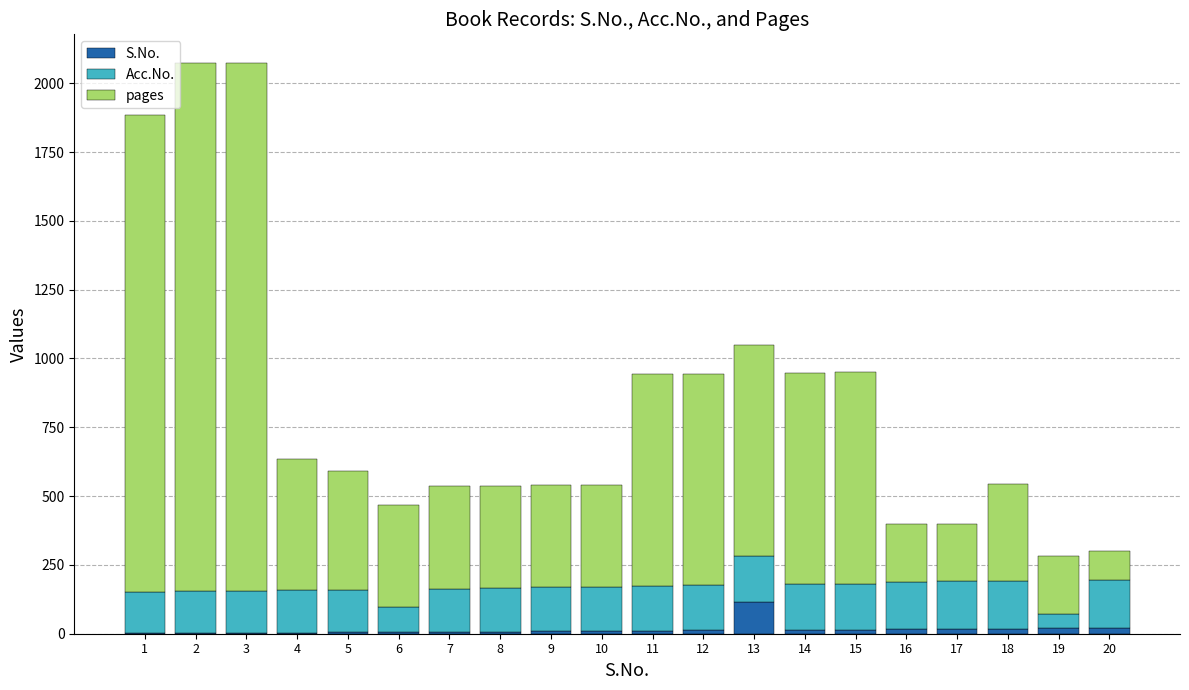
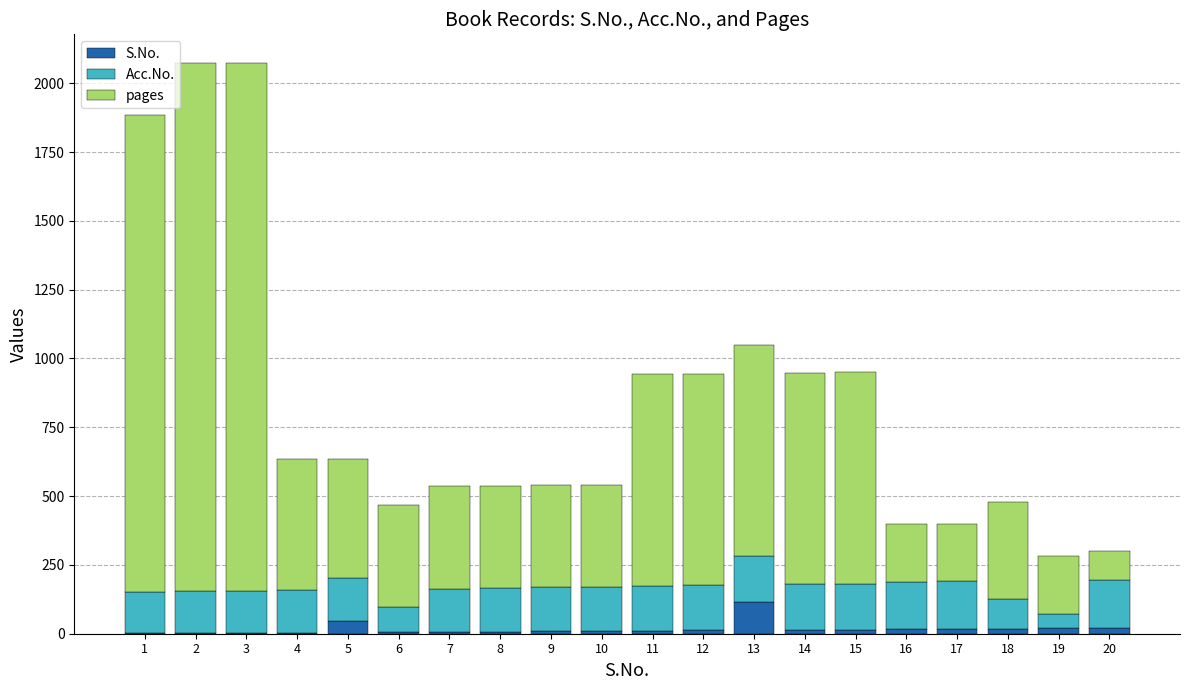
S.No., 5: 10 -> 50
Acc.No., 18: 180 -> 110
